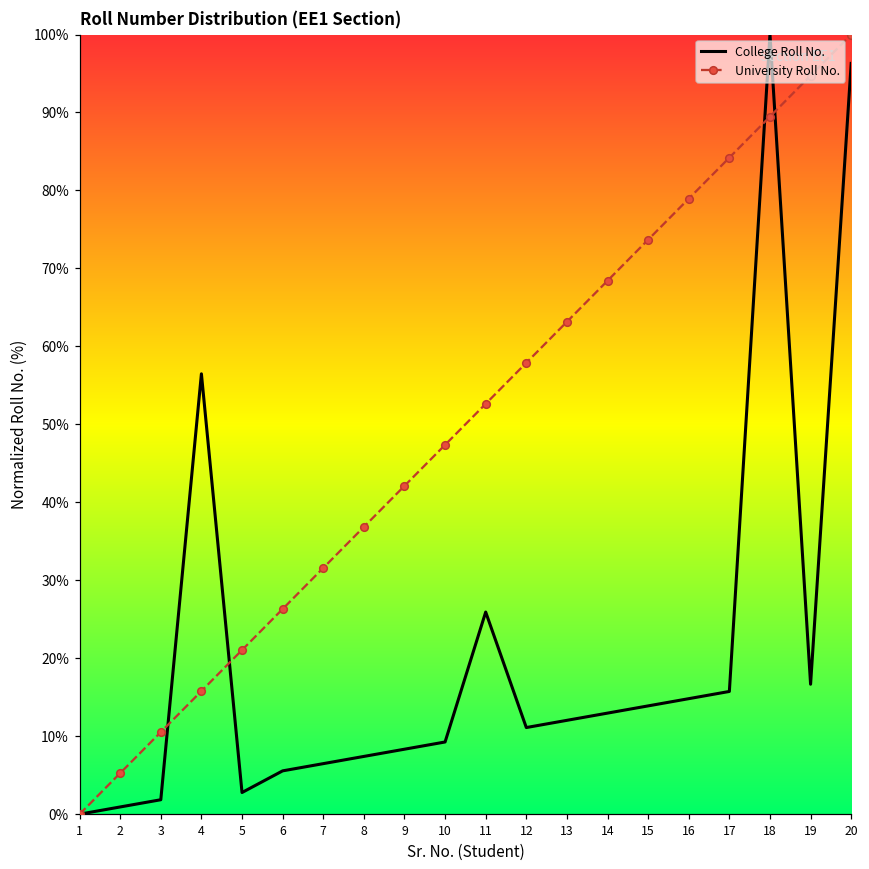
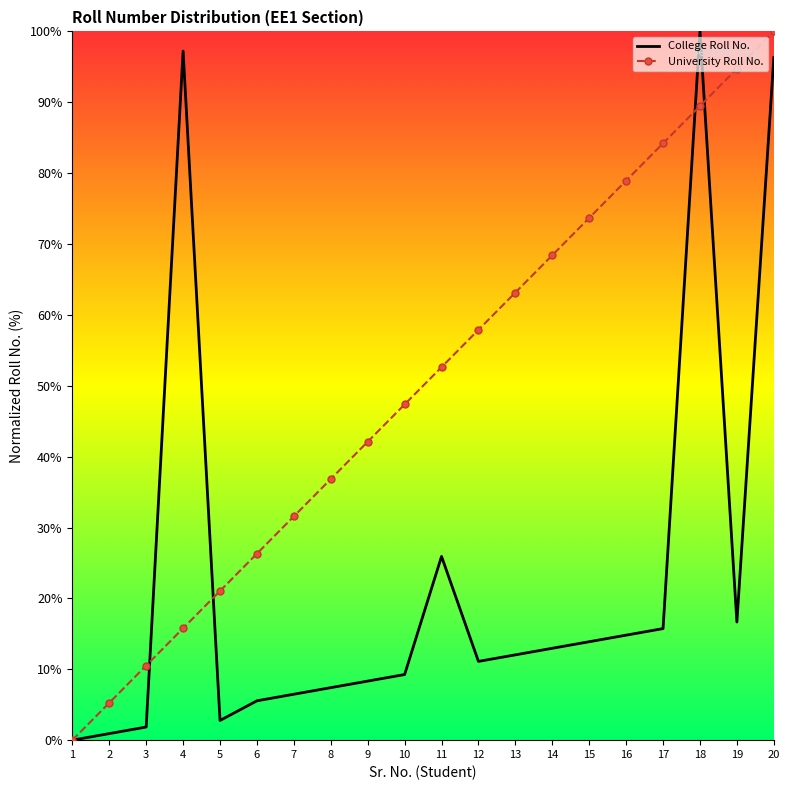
College Roll No., 4: 56% -> 97%
